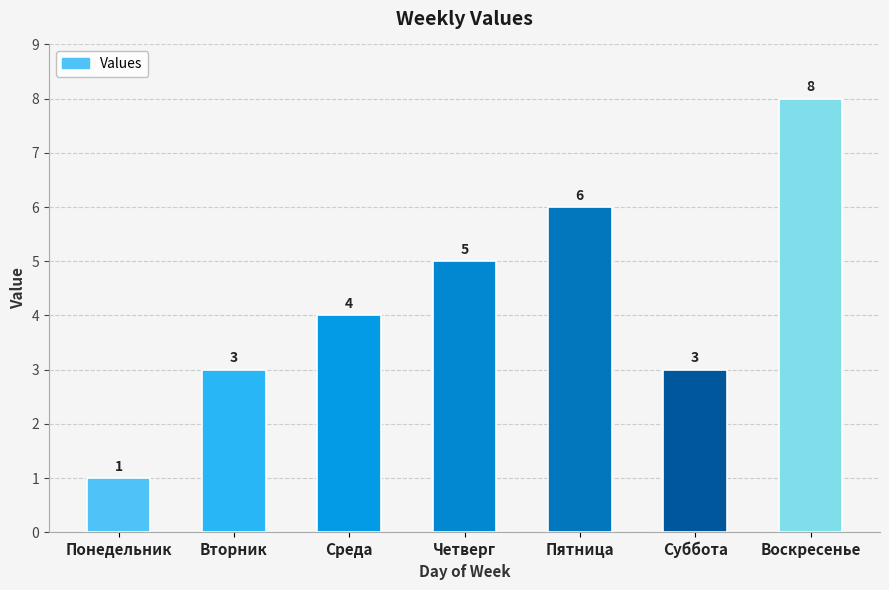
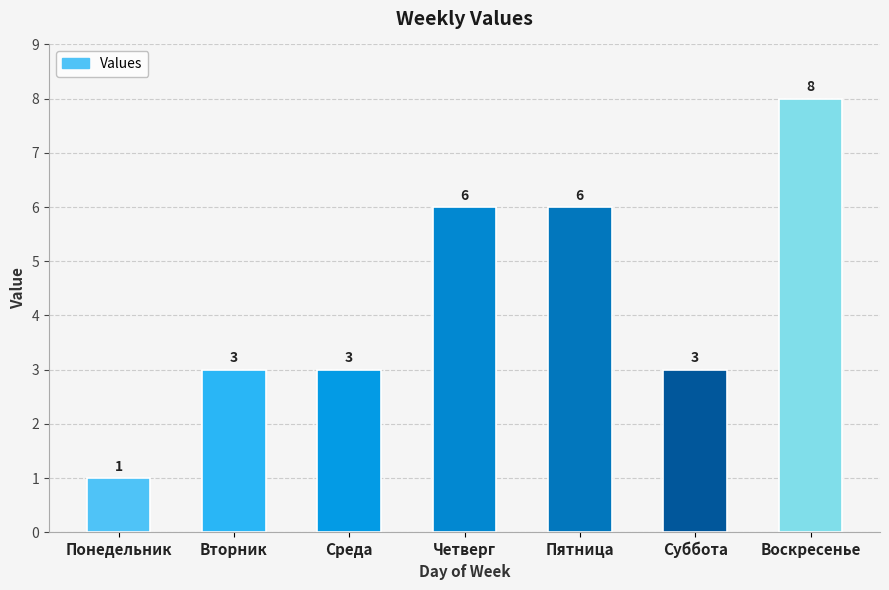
Среда: 4 -> 3
Четверг: 5 -> 6
